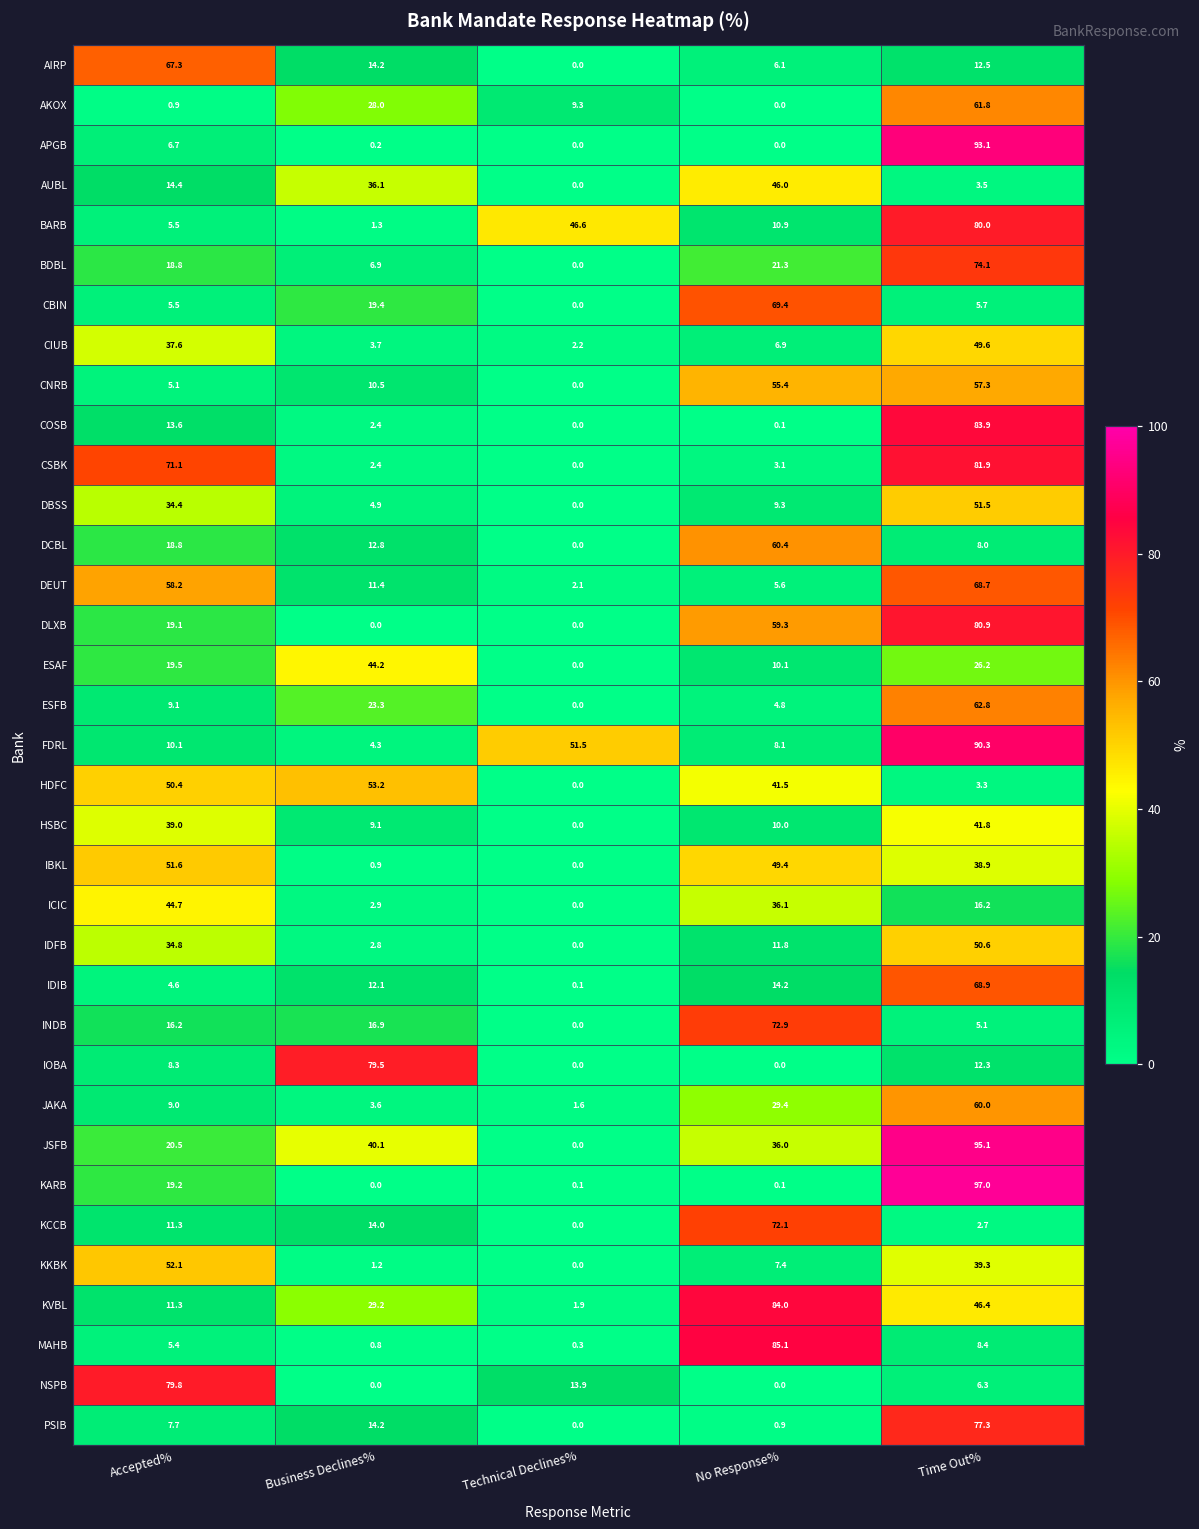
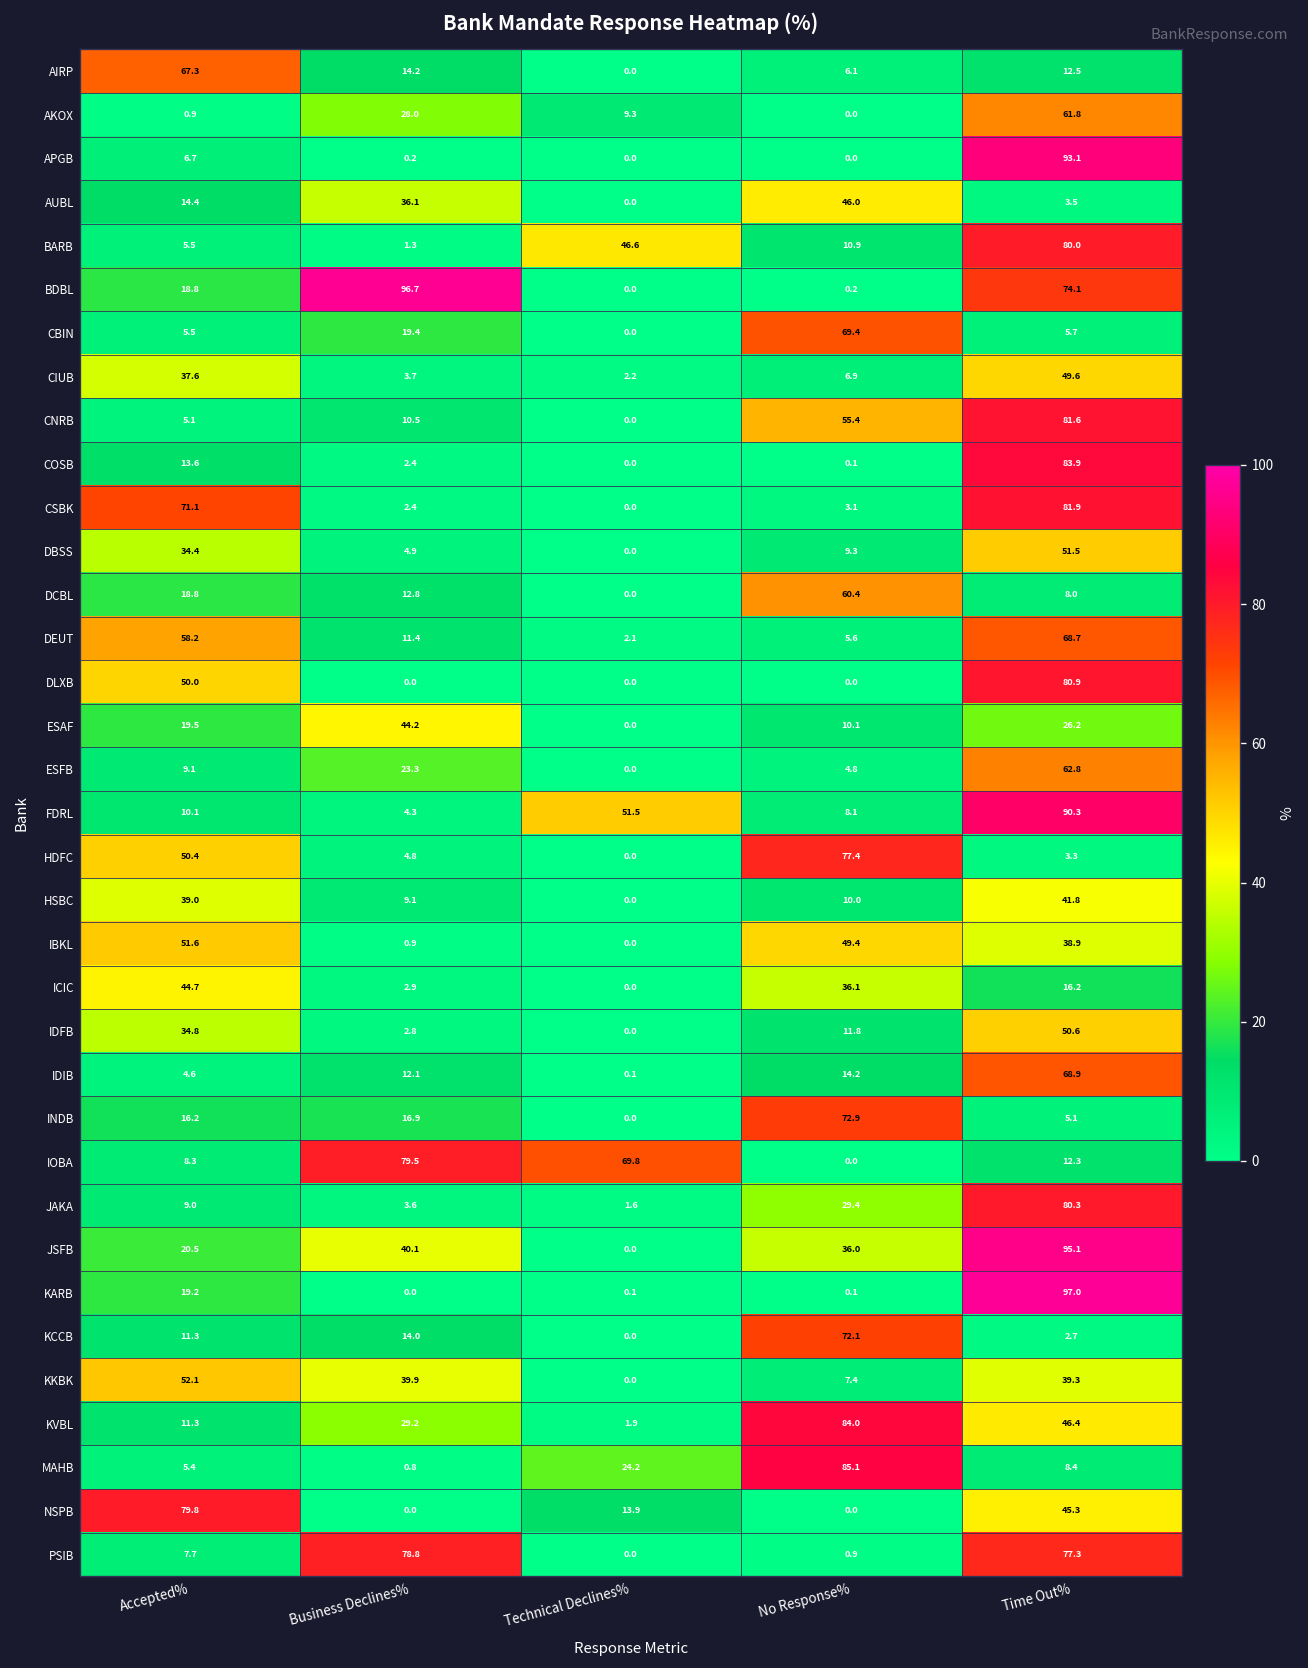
BDBL, Business Declines%: 6.9 -> 96.7
BDBL, No Response%: 21.3 -> 0.2
CNRB, Time Out%: 57.3 -> 81.6
DLXB, Accepted%: 19.1 -> 50.0
DLXB, No Response%: 59.3 -> 0.0
HDFC, Business Declines%: 53.2 -> 4.8
HDFC, No Response%: 41.5 -> 77.4
IOBA, Technical Declines%: 0.0 -> 69.8
JAKA, Time Out%: 60.0 -> 80.3
KKBK, Business Declines%: 1.2 -> 39.9
MAHB, Technical Declines%: 0.3 -> 24.2
NSPB, Time Out%: 6.3 -> 45.3
PSIB, Business Declines%: 14.2 -> 78.8
